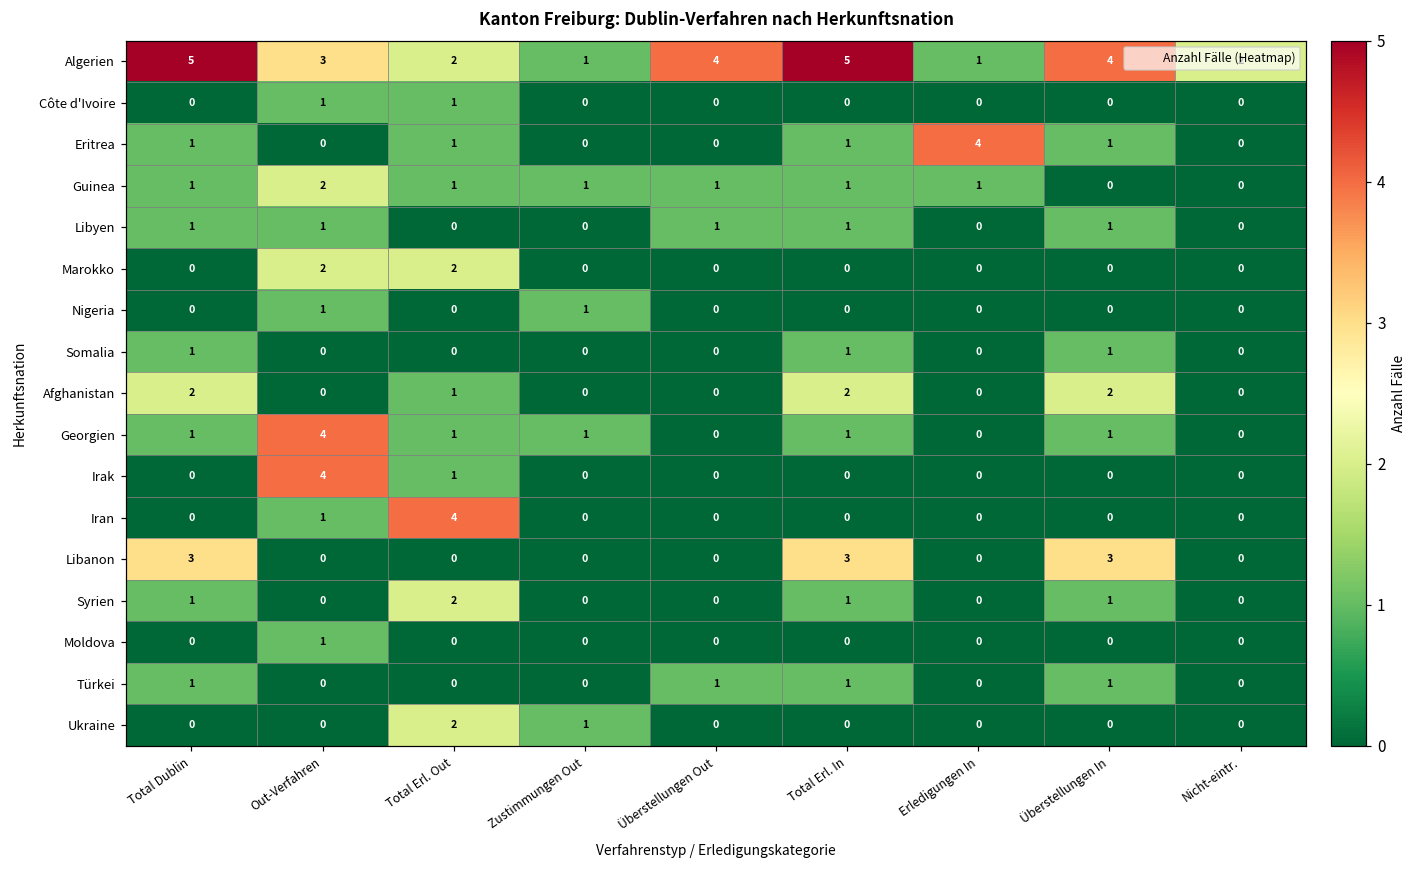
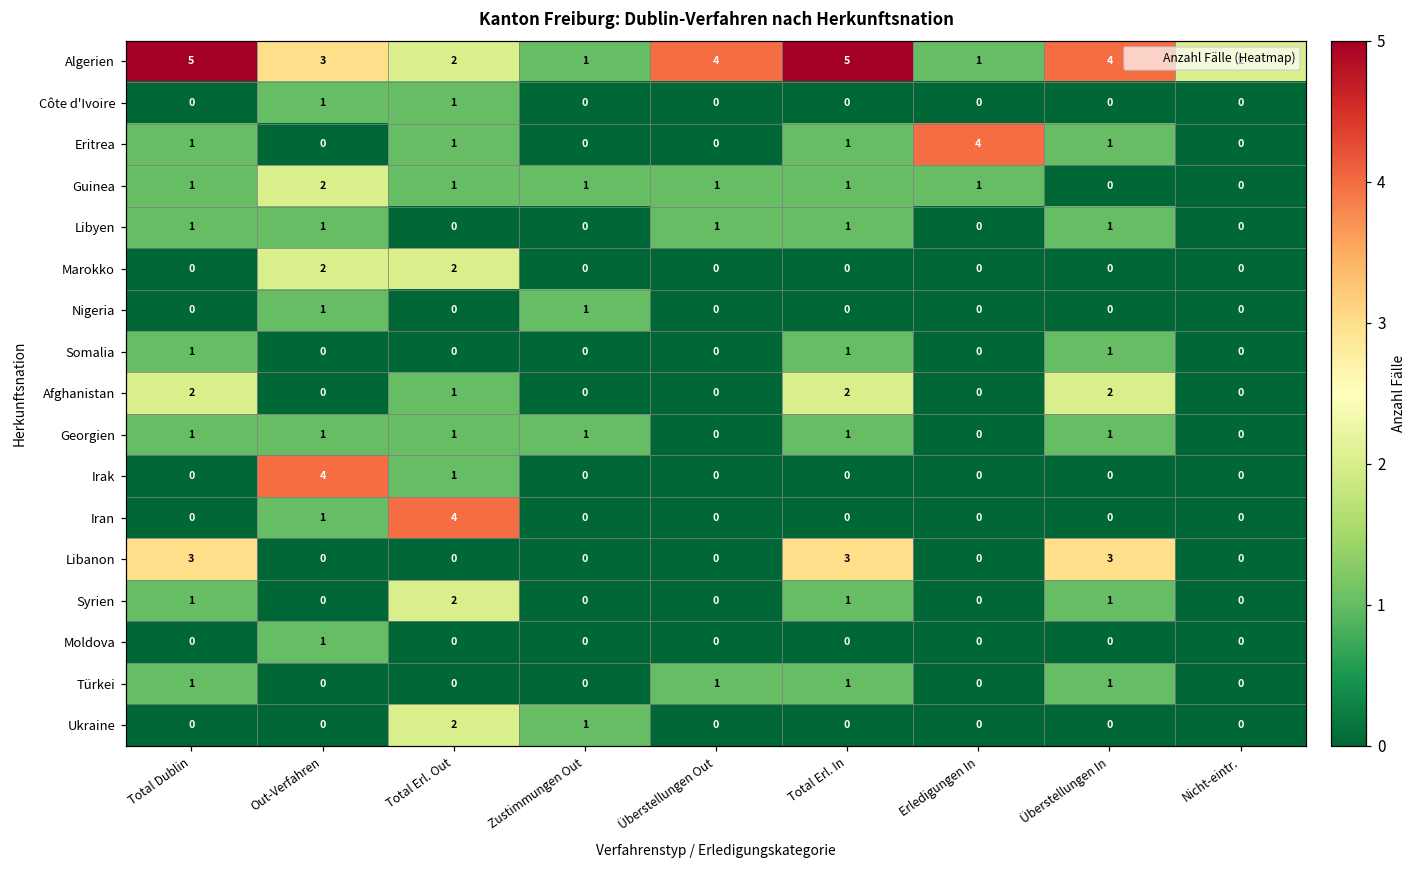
Georgien, Out-Verfahren: 4 -> 1
